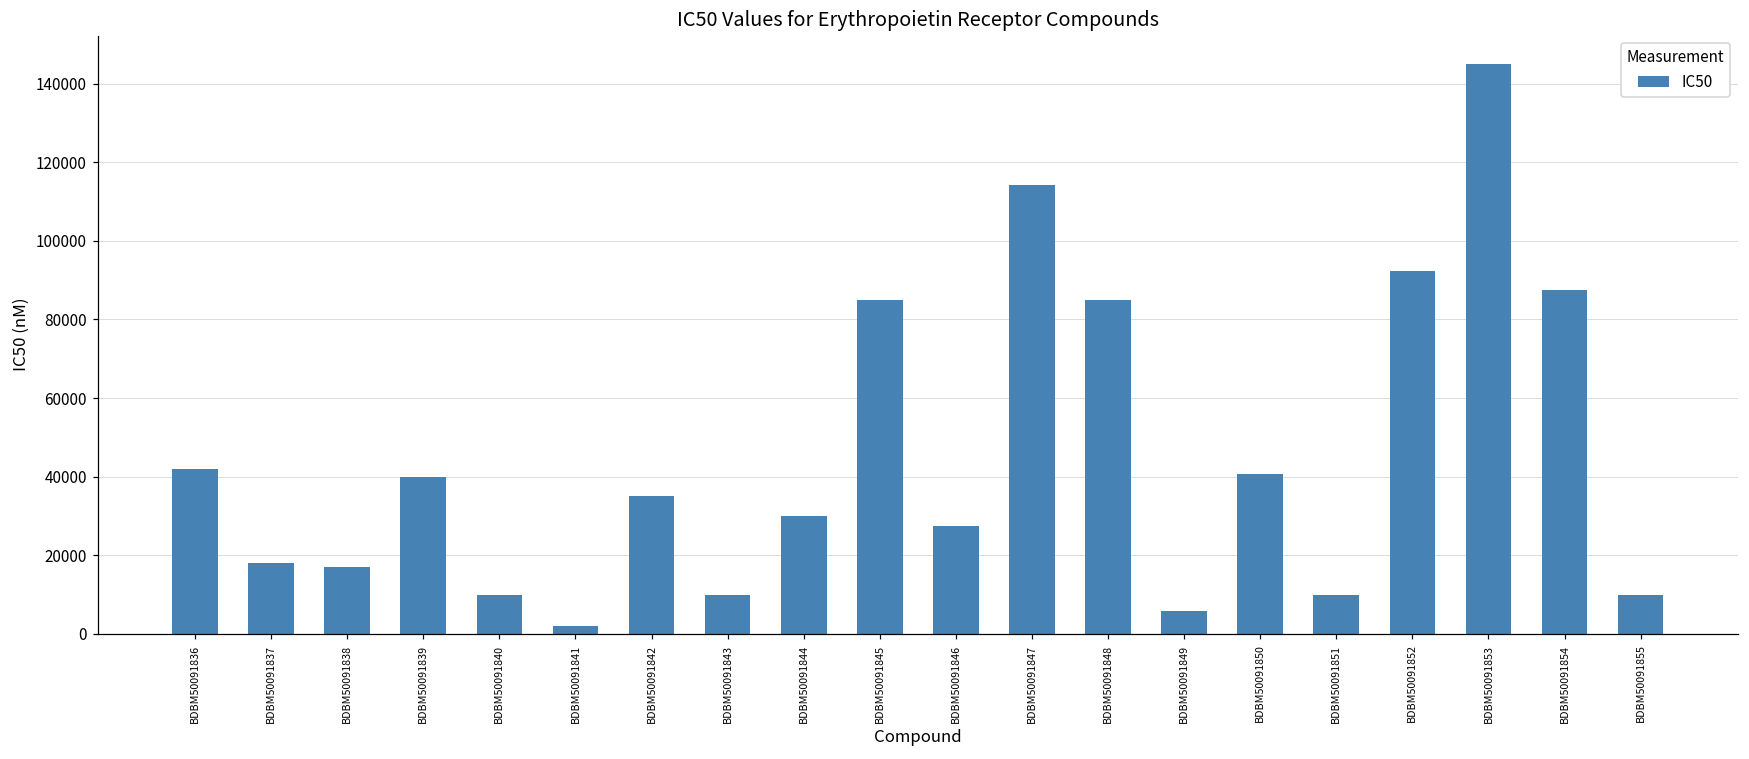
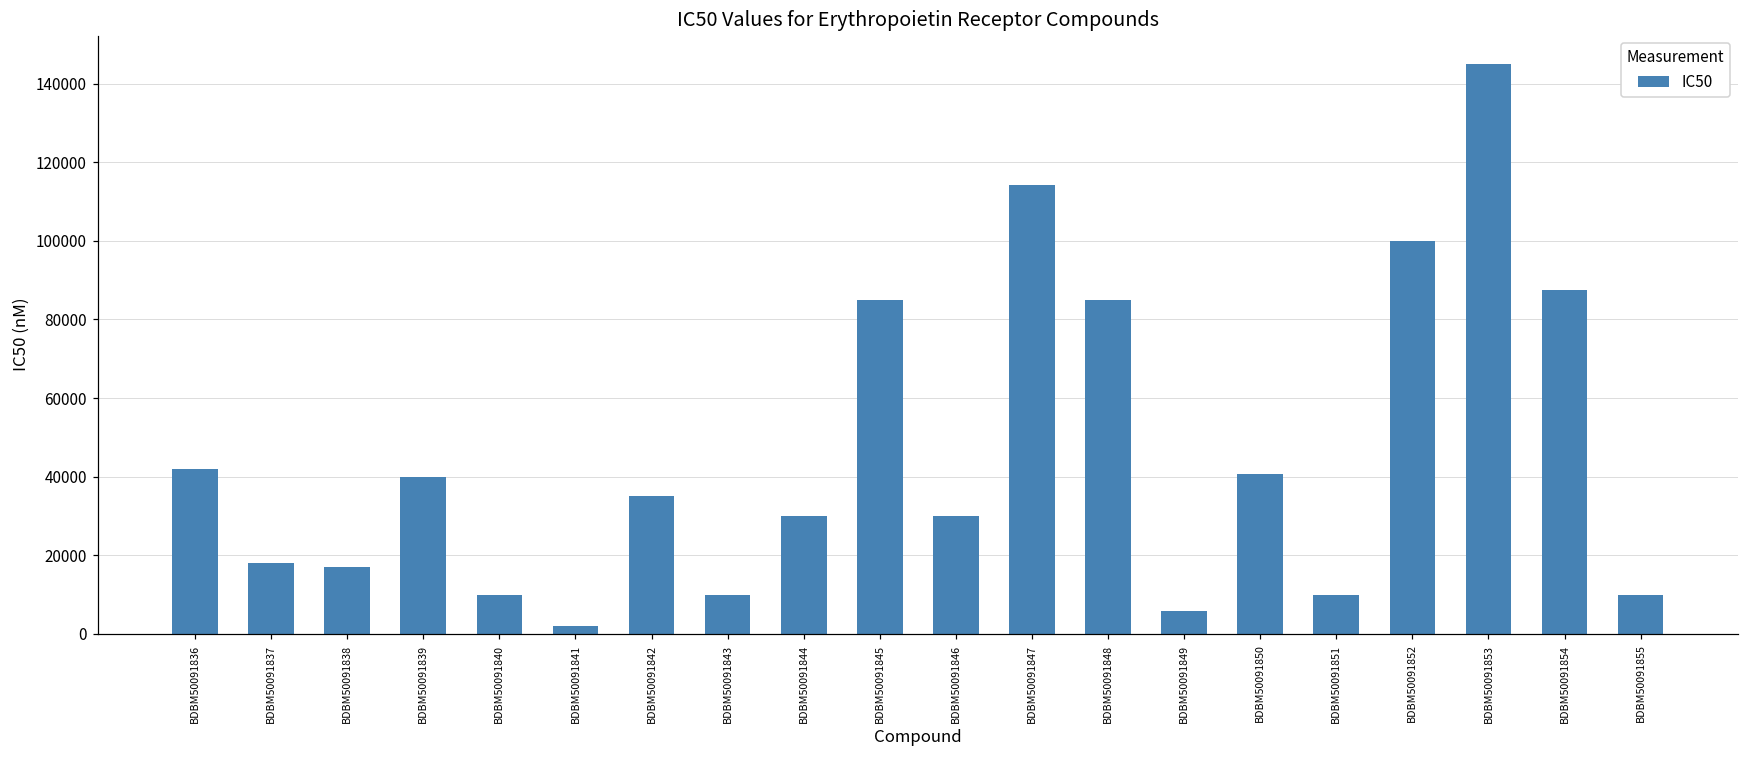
BDBM50091846: 27000 -> 30000
BDBM50091852: 92000 -> 100000
